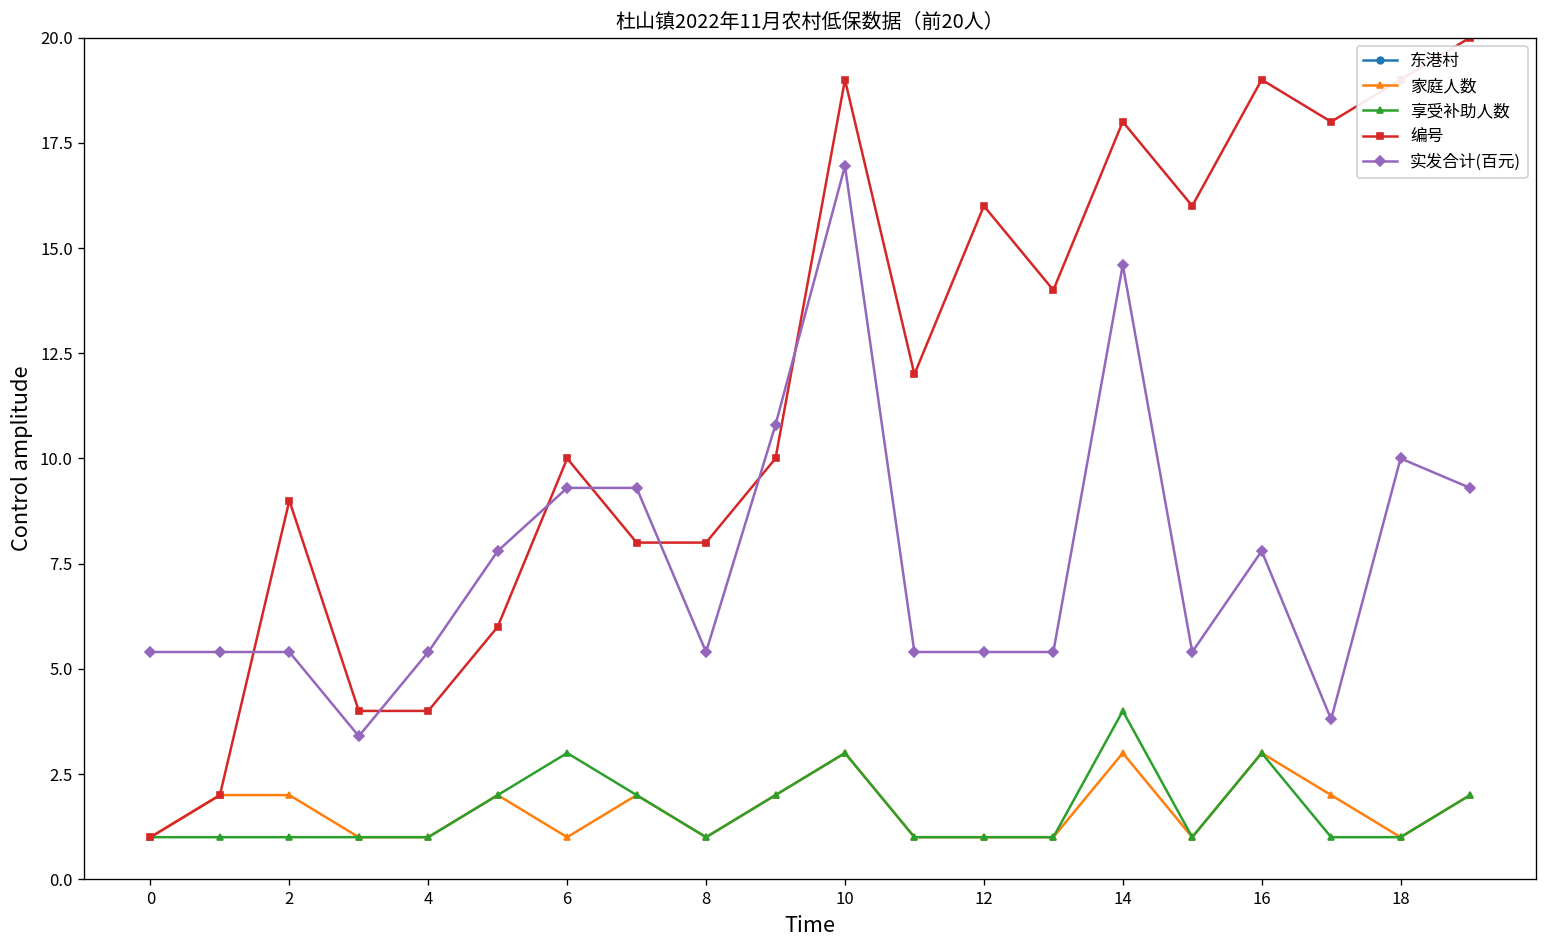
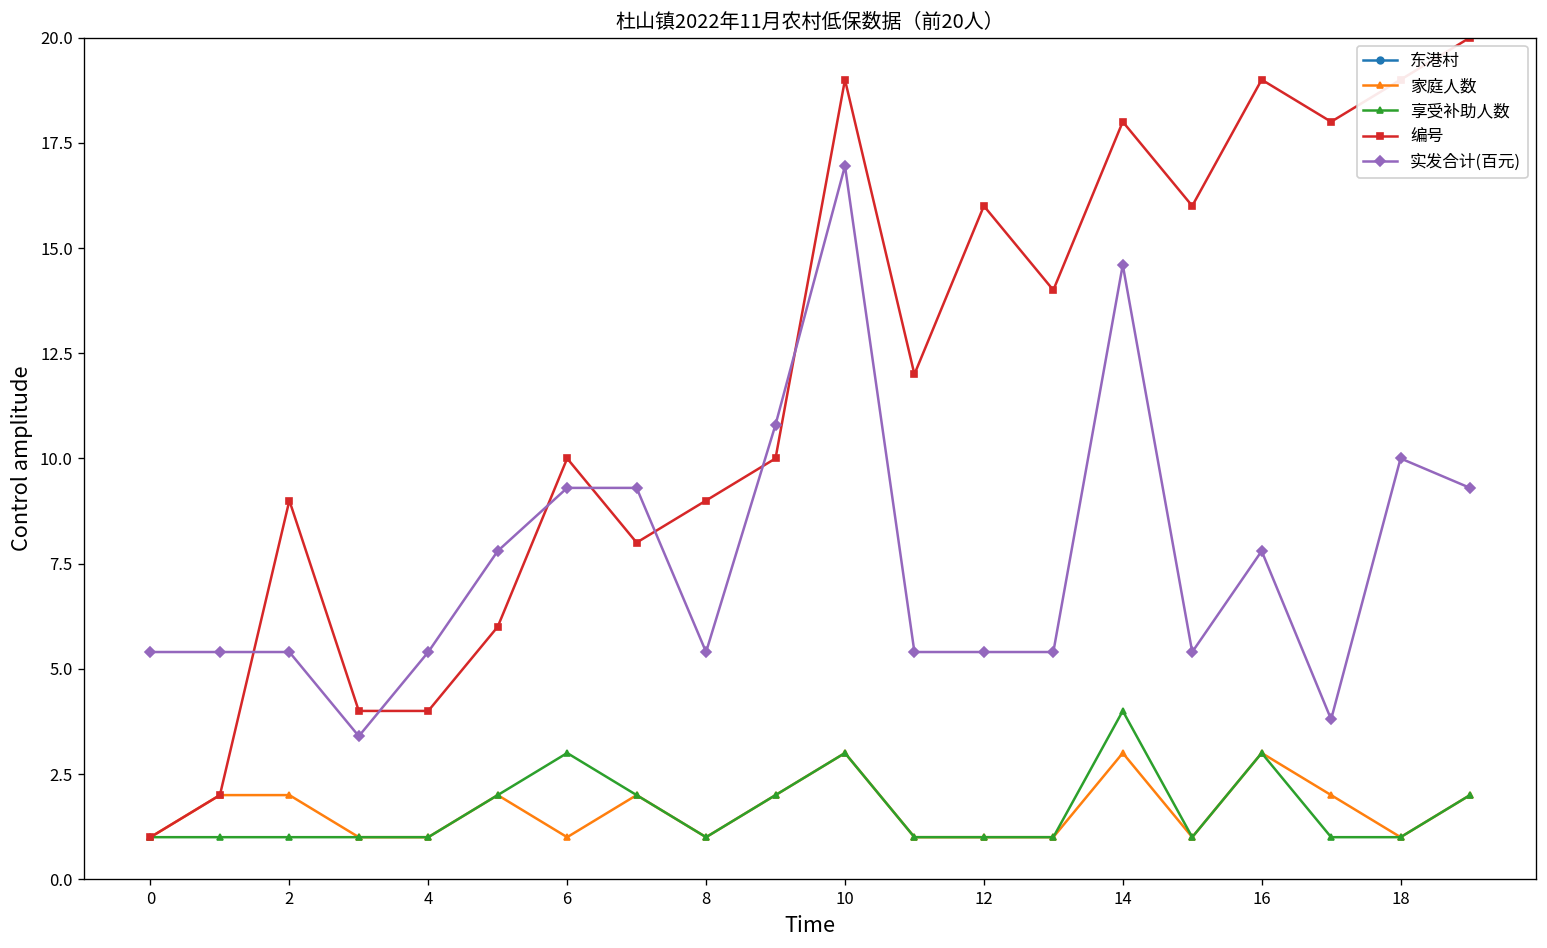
编号, 8: 8 -> 9
